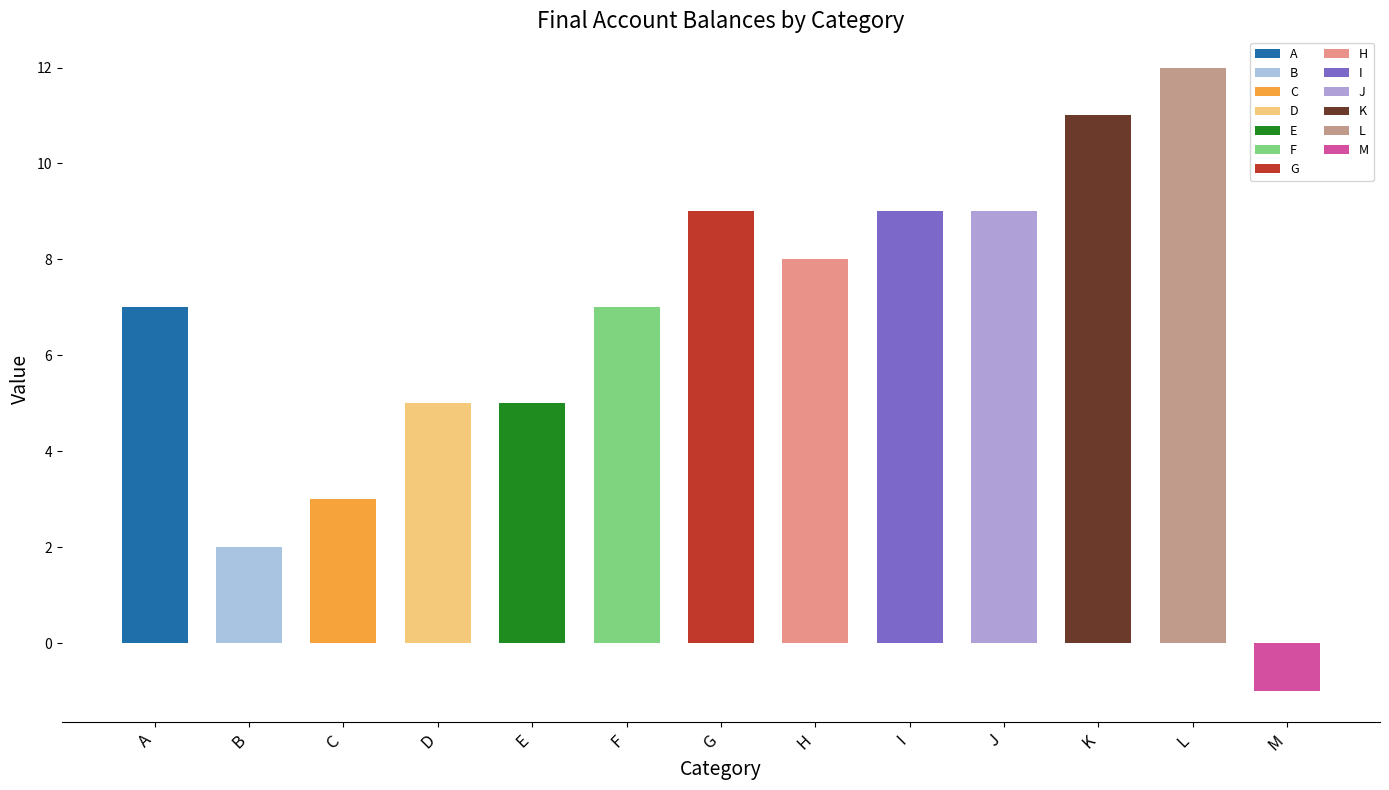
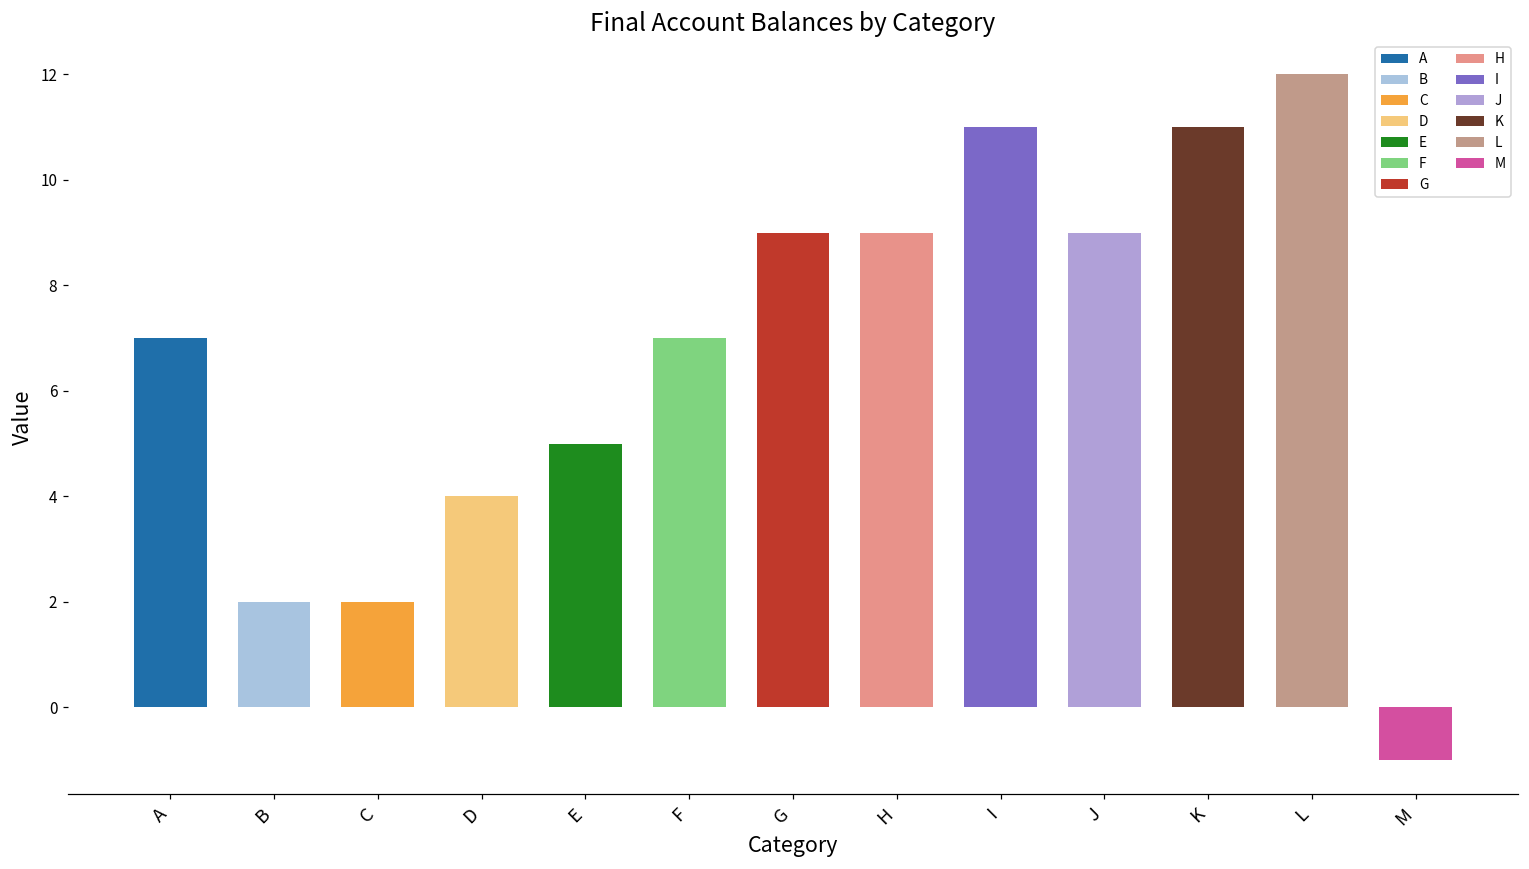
C: 3 -> 2
D: 5 -> 4
H: 8 -> 9
I: 9 -> 11
